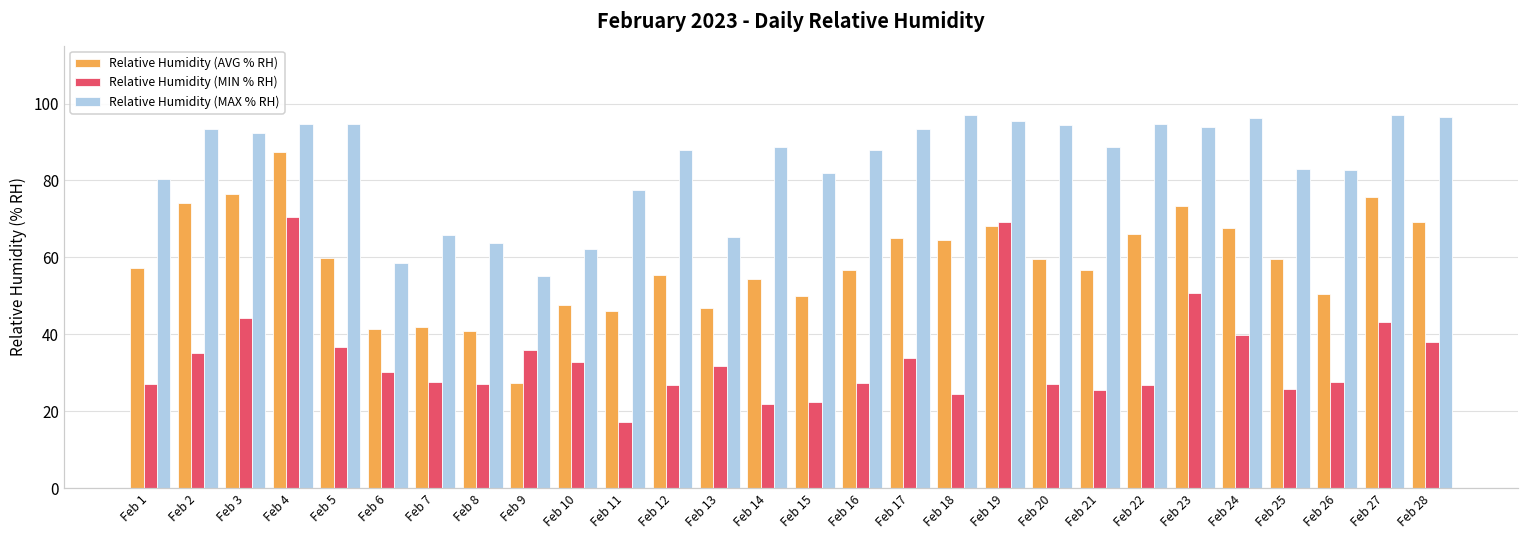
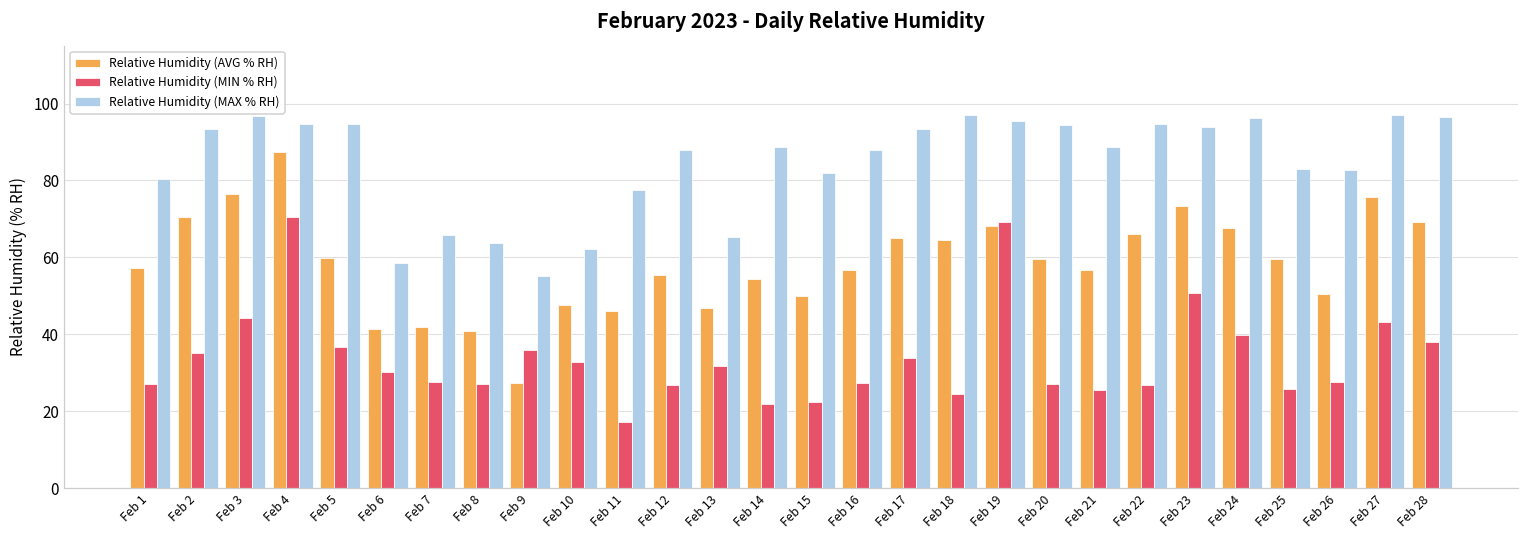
Relative Humidity (AVG % RH), Feb 2: 74 -> 70
Relative Humidity (MAX % RH), Feb 3: 92 -> 97
